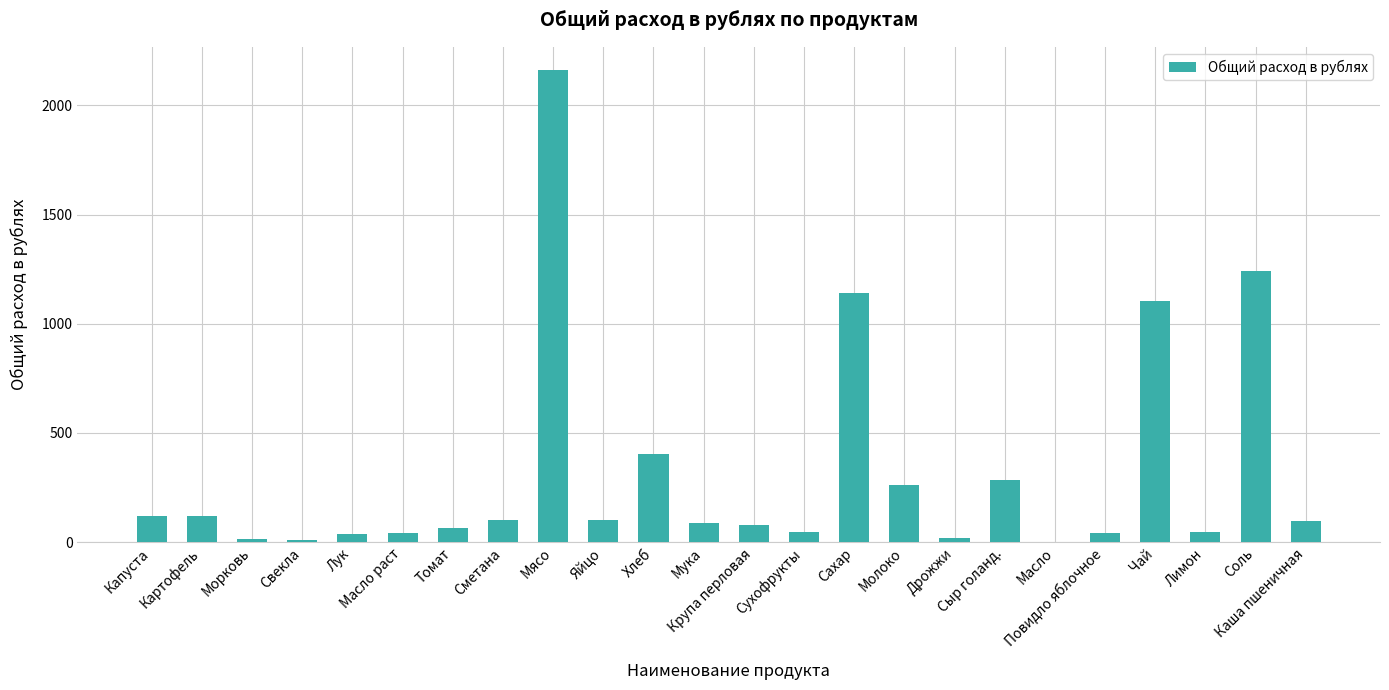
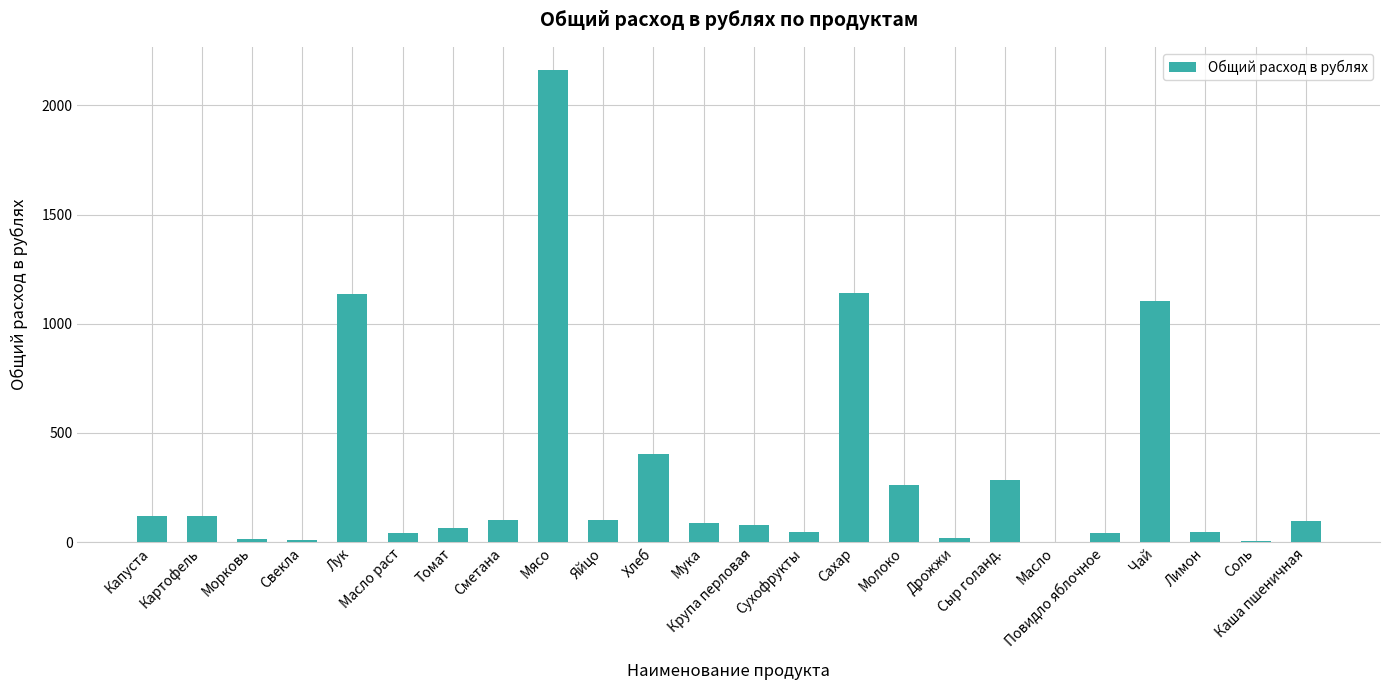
Лук: 40 -> 1140
Соль: 1240 -> 10
